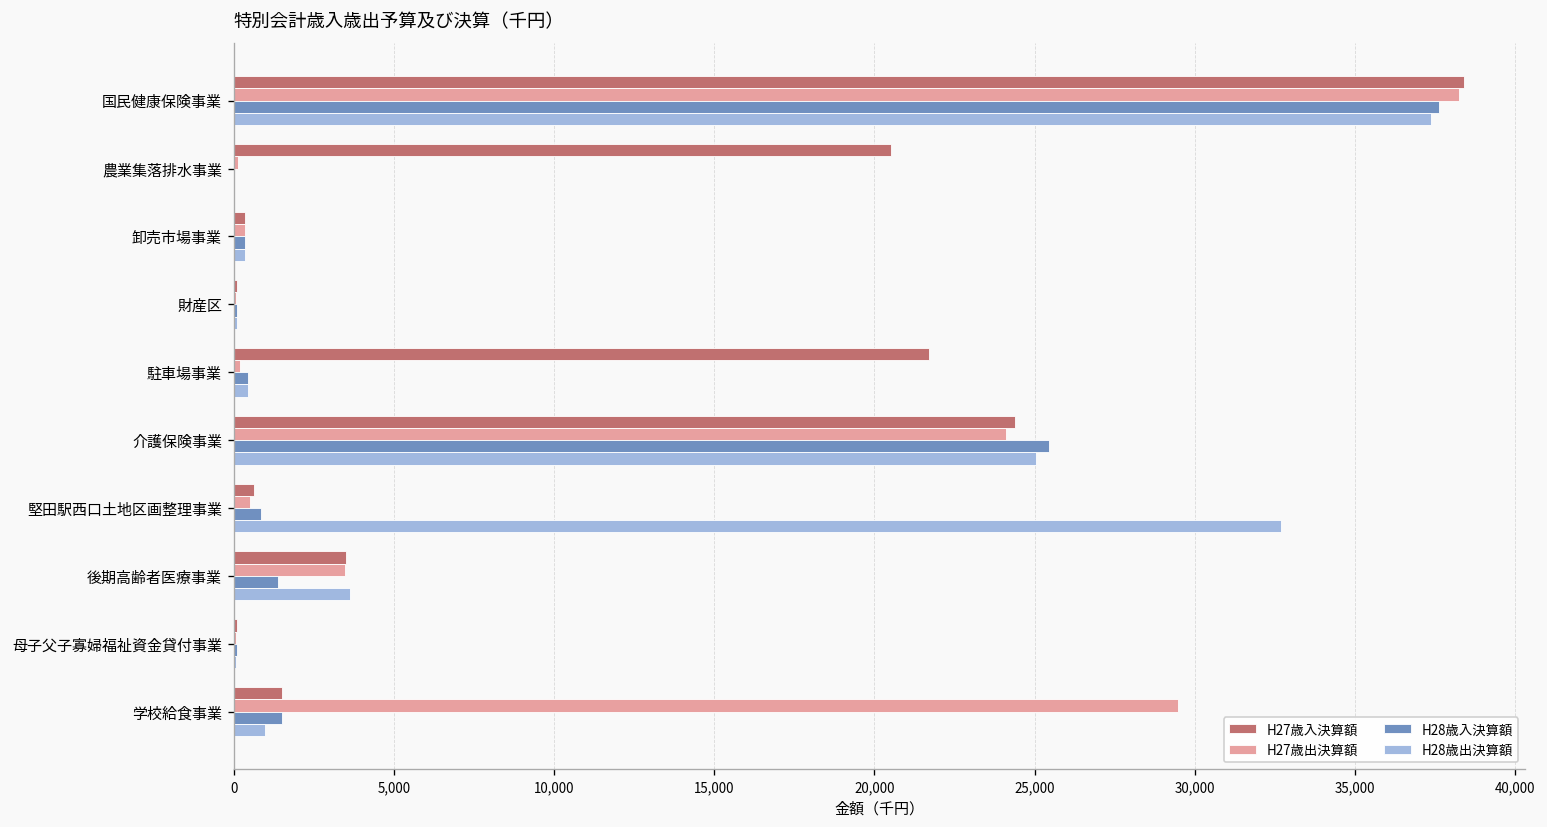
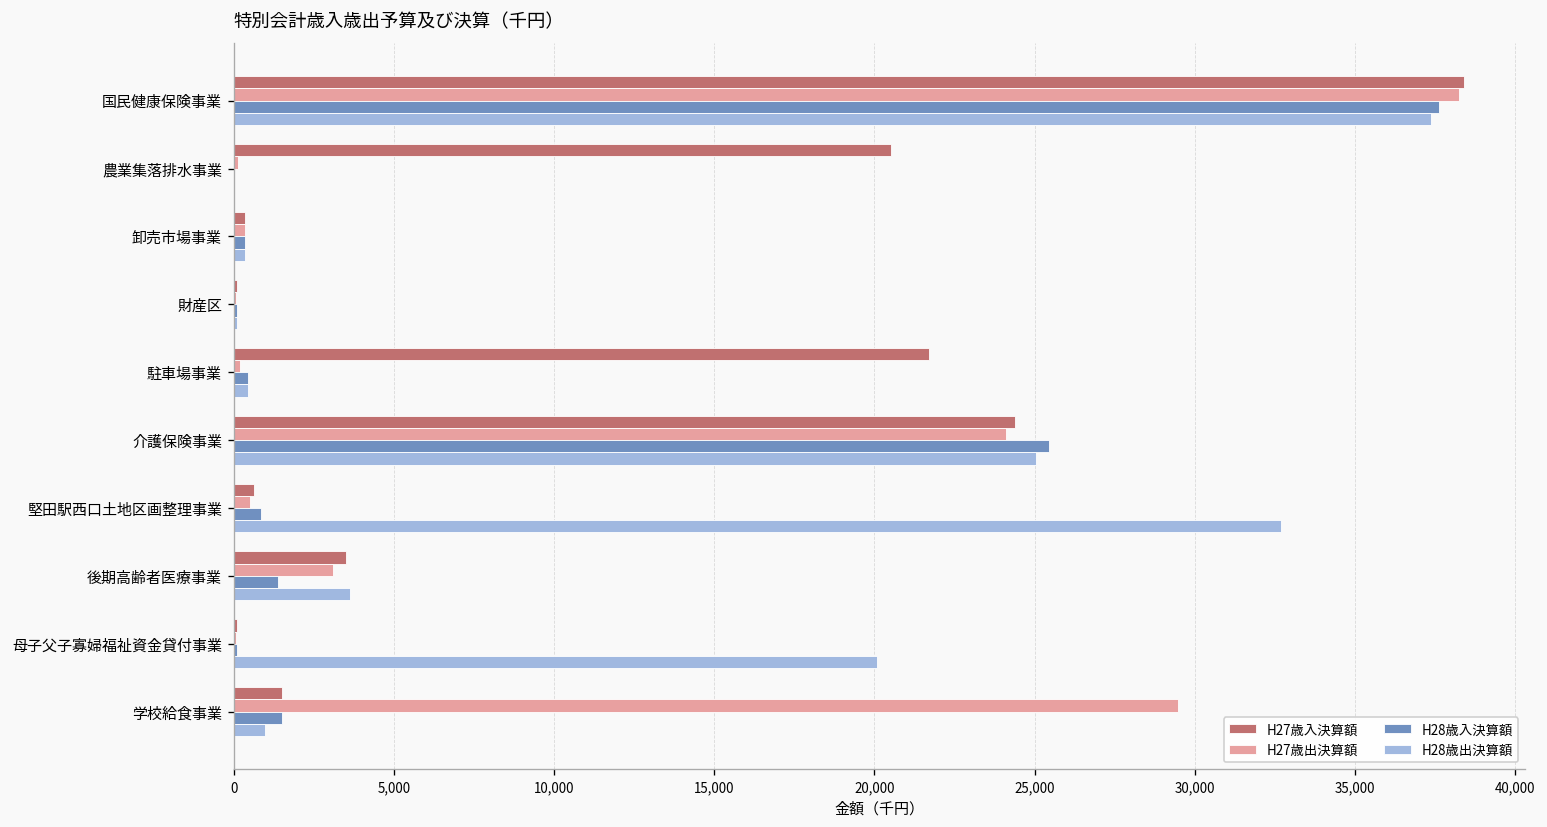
H27歳出決算額, 後期高齢者医療事業: 3,500 -> 3,100
H28歳出決算額, 母子父子寡婦福祉資金貸付事業: 100 -> 20,100
